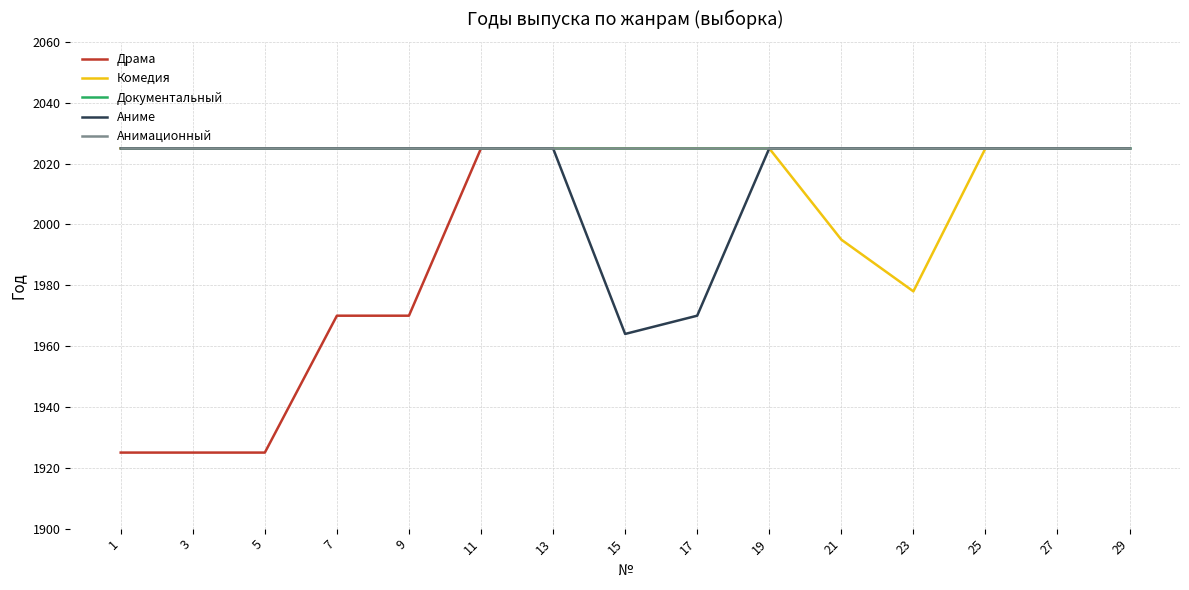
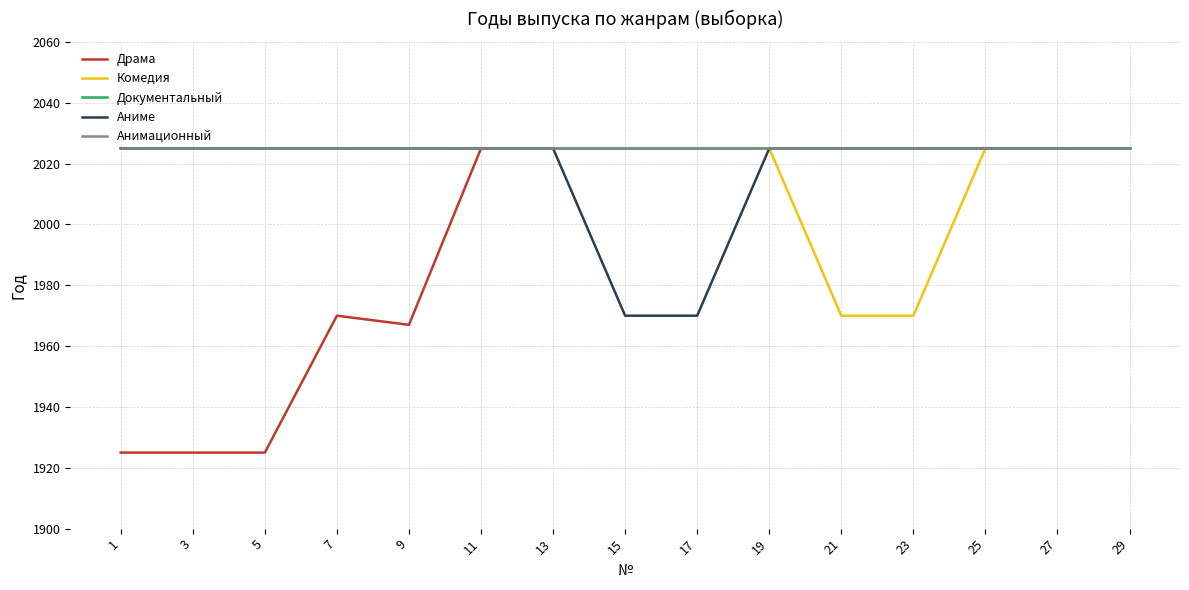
Драма, 9: 1970 -> 1967
Аниме, 15: 1964 -> 1970
Комедия, 21: 1995 -> 1970
Комедия, 23: 1978 -> 1970
